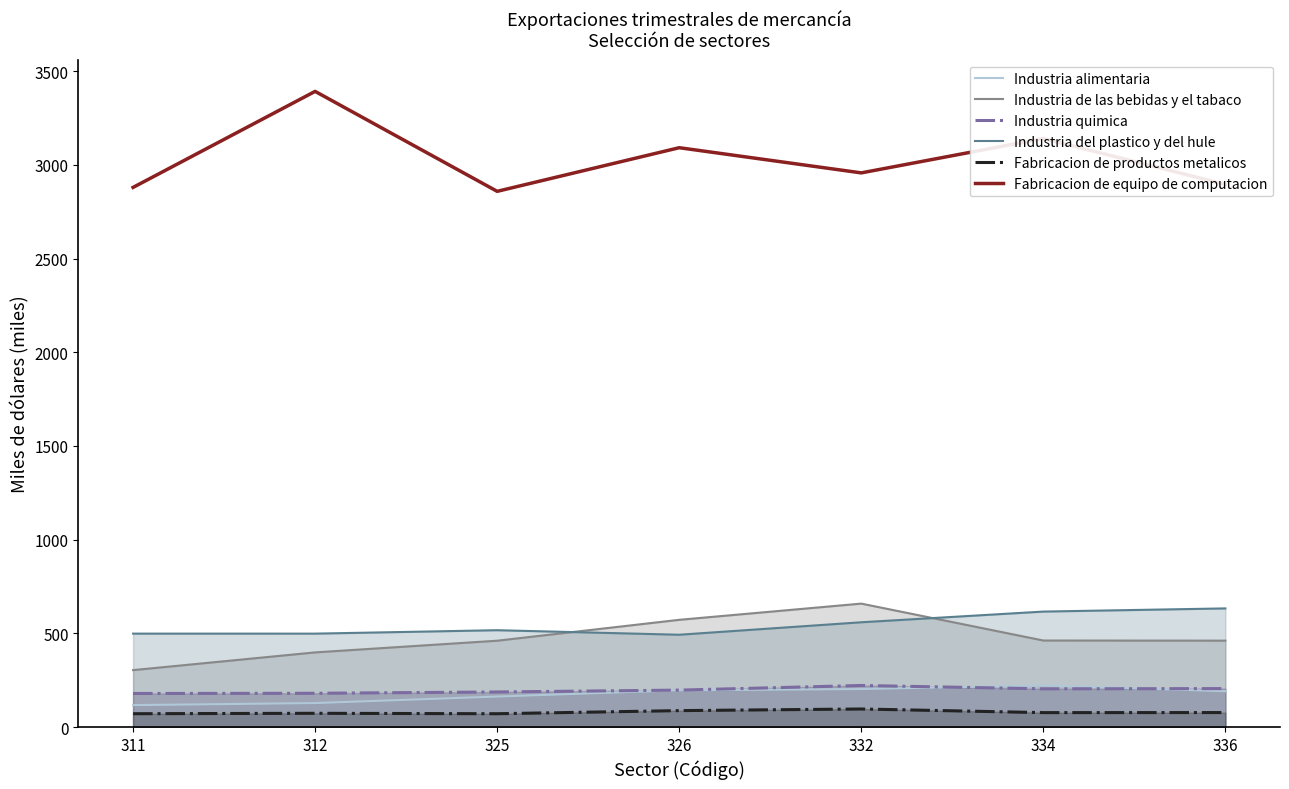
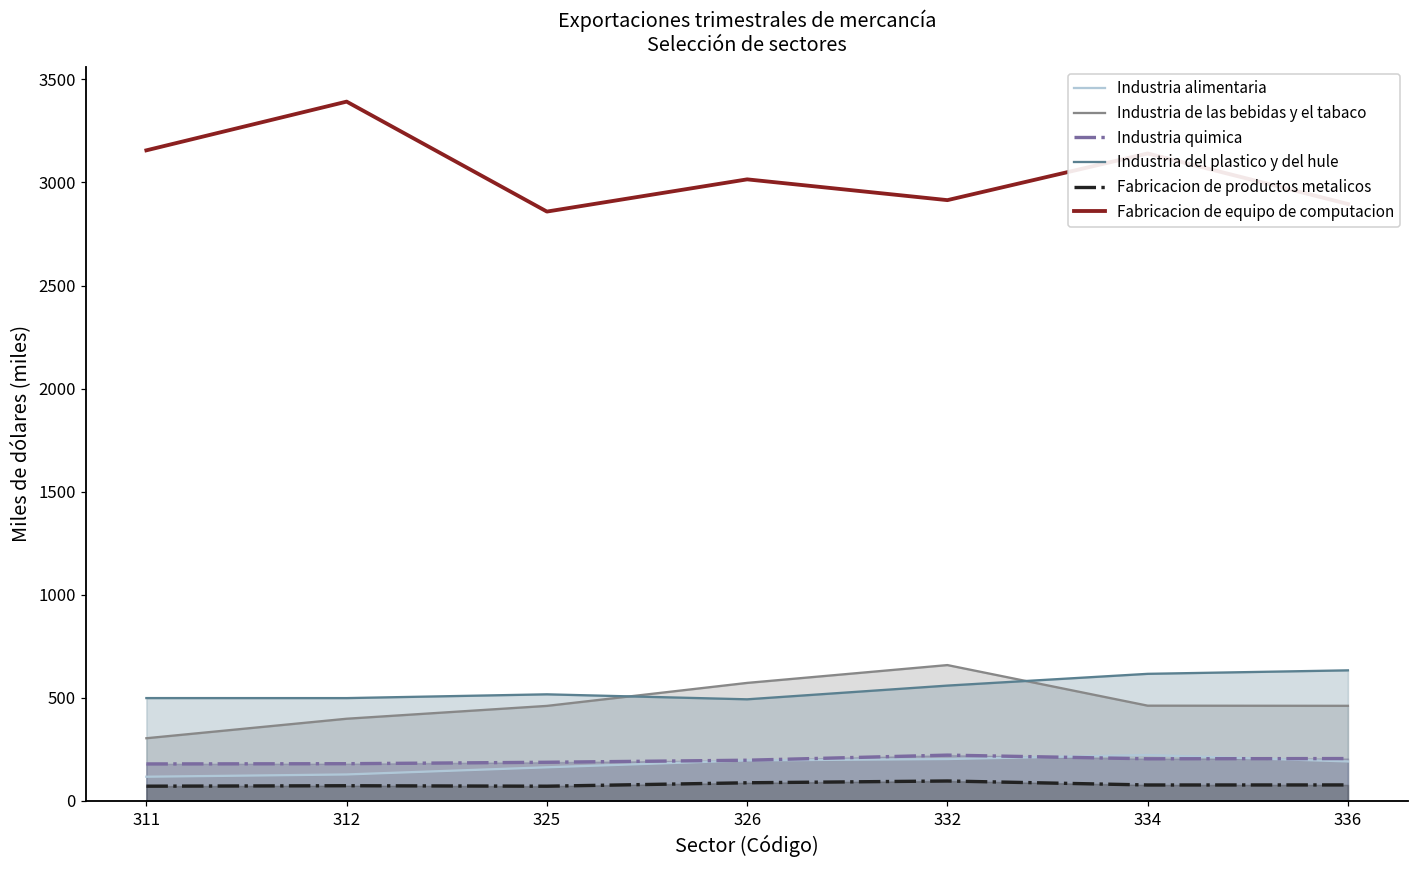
Fabricacion de equipo de computacion, 311: 2880 -> 3160
Fabricacion de equipo de computacion, 326: 3090 -> 3020
Fabricacion de equipo de computacion, 332: 2960 -> 2910
